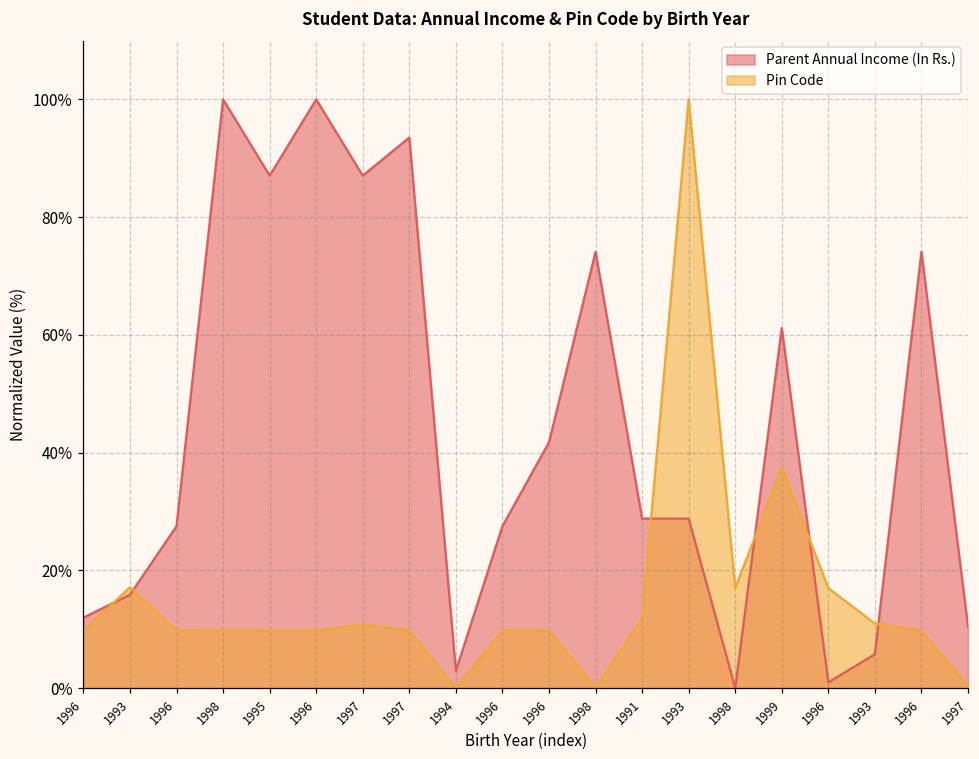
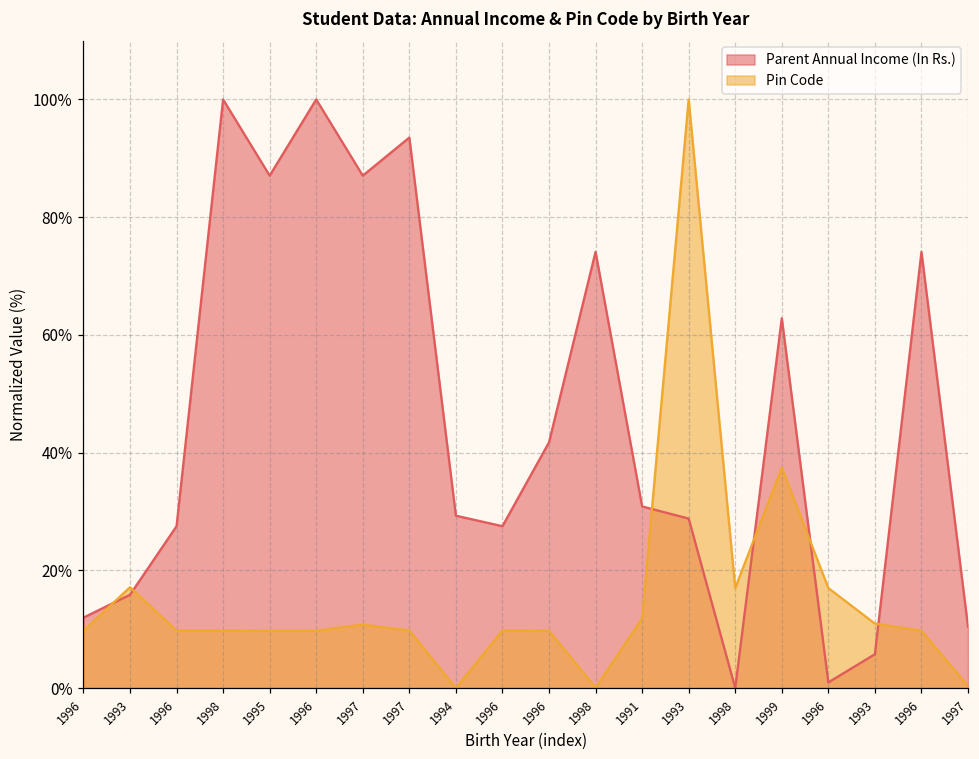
Parent Annual Income (In Rs.), 1994: 3% -> 29%
Parent Annual Income (In Rs.), 1991: 29% -> 31%
Parent Annual Income (In Rs.), 1999: 61% -> 63%
